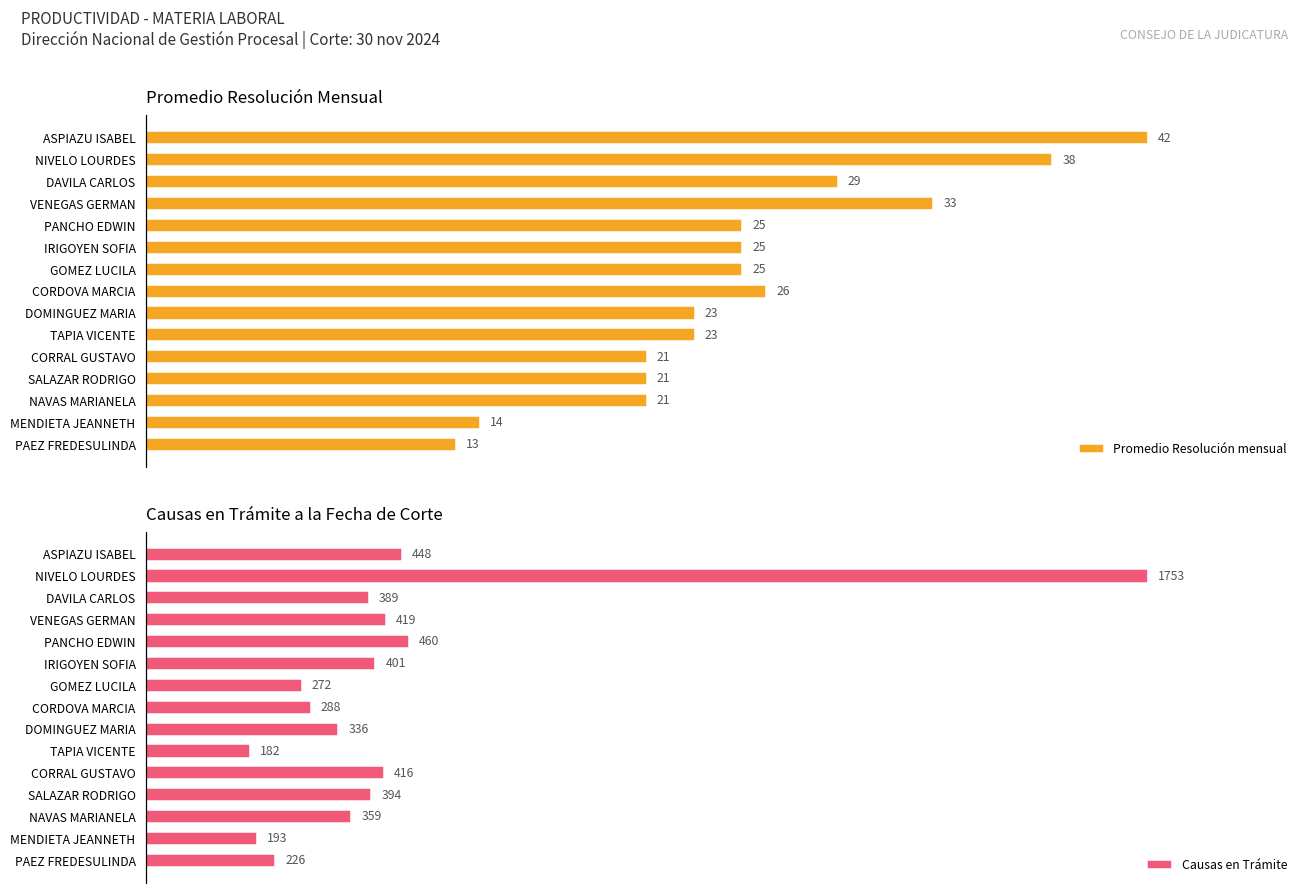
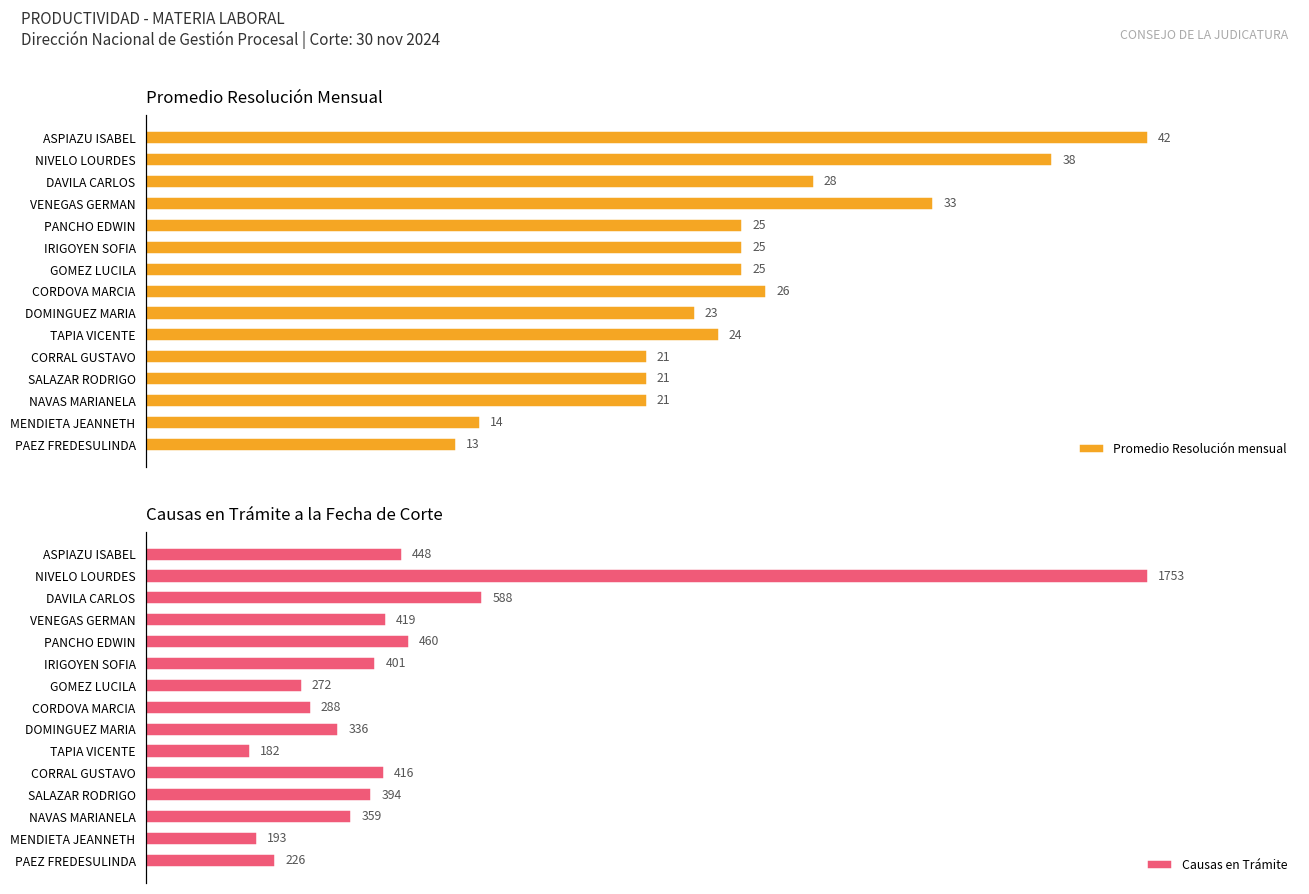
Promedio Resolución Mensual, DAVILA CARLOS: 29 -> 28
Promedio Resolución Mensual, TAPIA VICENTE: 23 -> 24
Causas en Trámite a la Fecha de Corte, DAVILA CARLOS: 389 -> 588
